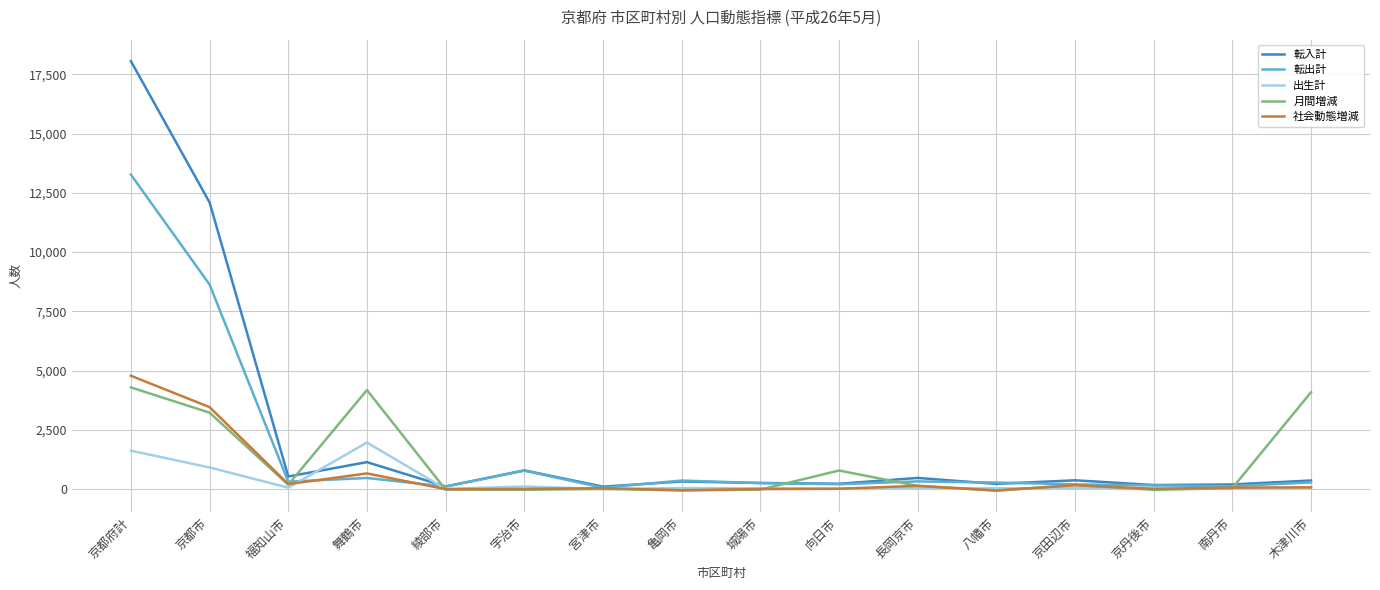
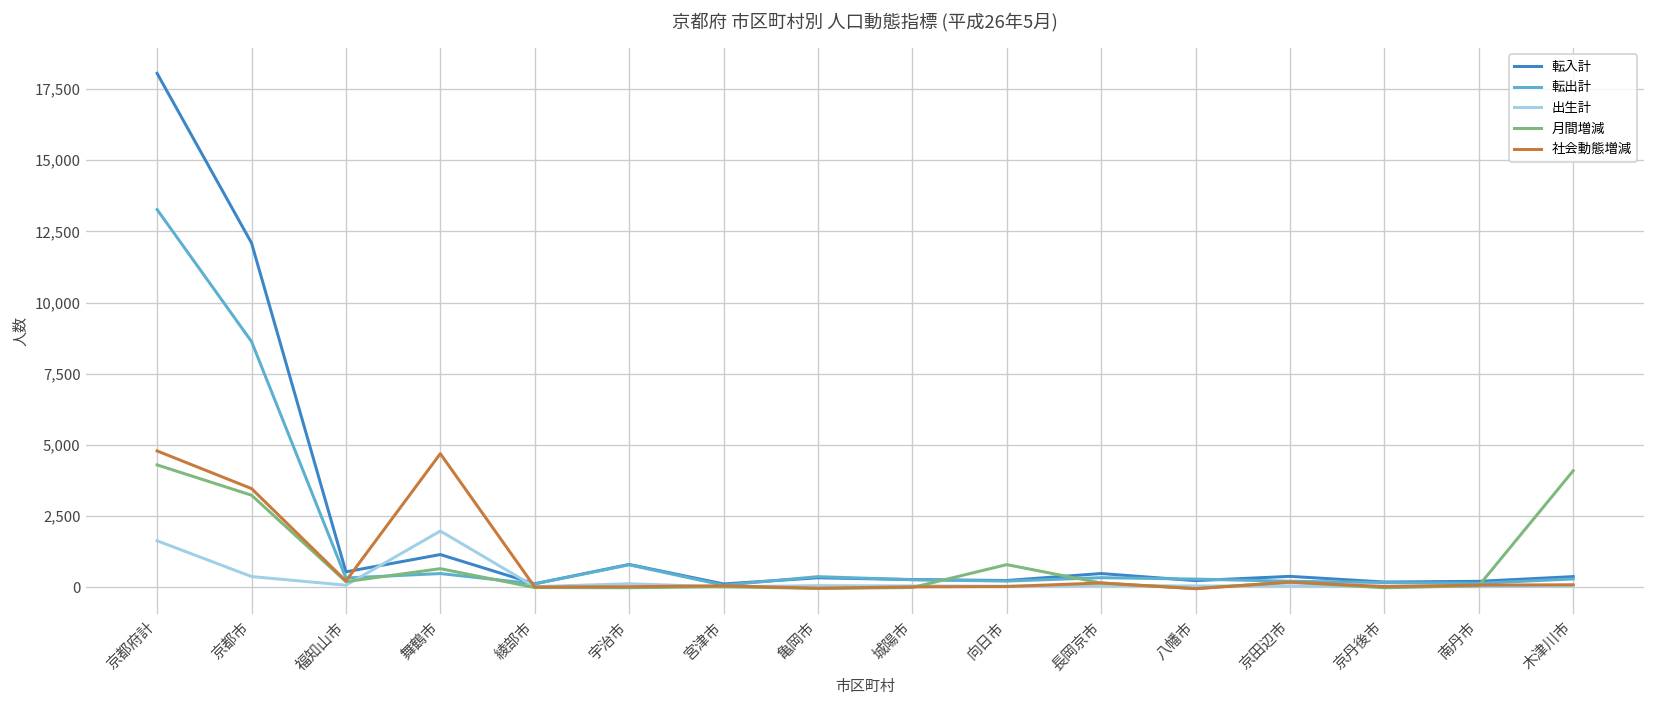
出生計, 京都市: 900 -> 400
月間増減, 舞鶴市: 4,200 -> 600
社会動態増減, 舞鶴市: 700 -> 4,700
